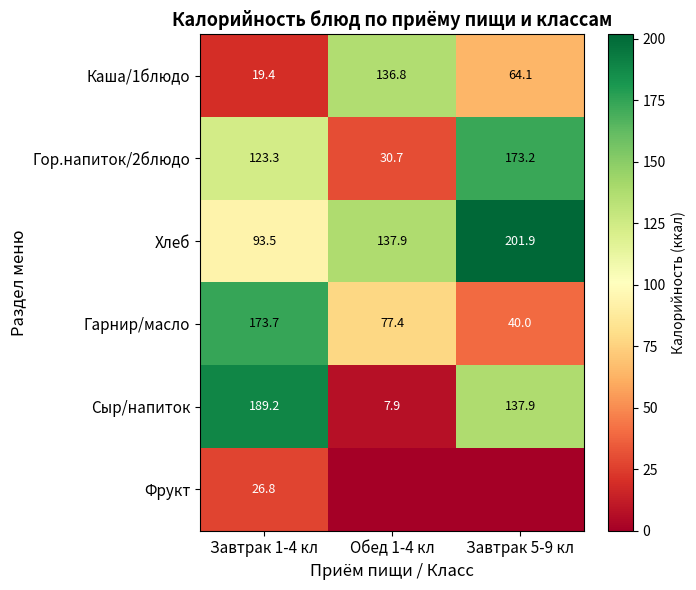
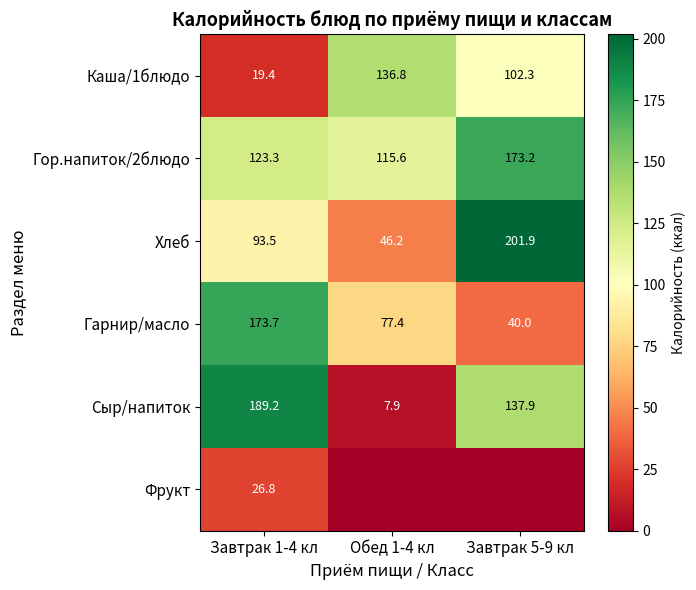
Каша/1блюдо, Завтрак 5-9 кл: 64.1 -> 102.3
Гор.напиток/2блюдо, Обед 1-4 кл: 30.7 -> 115.6
Хлеб, Обед 1-4 кл: 137.9 -> 46.2
